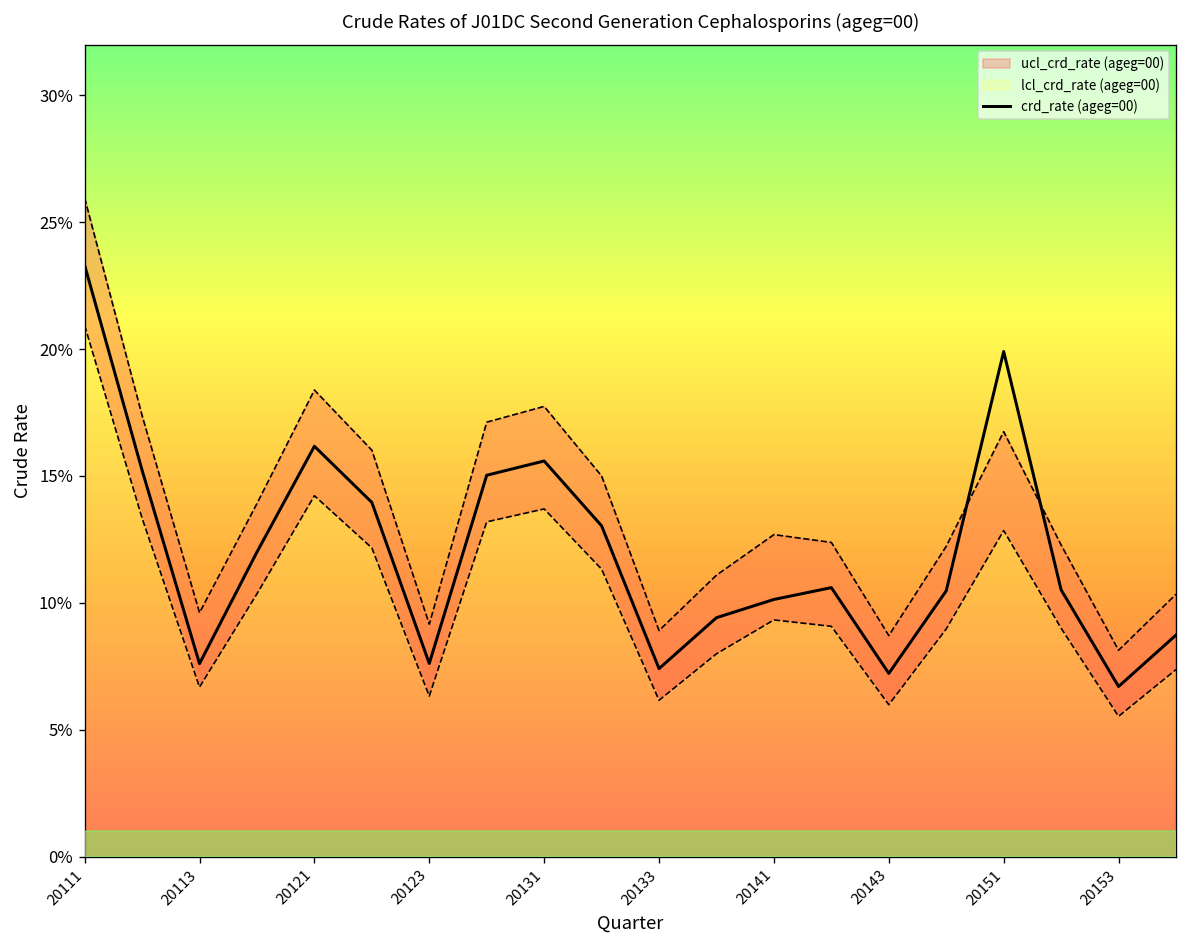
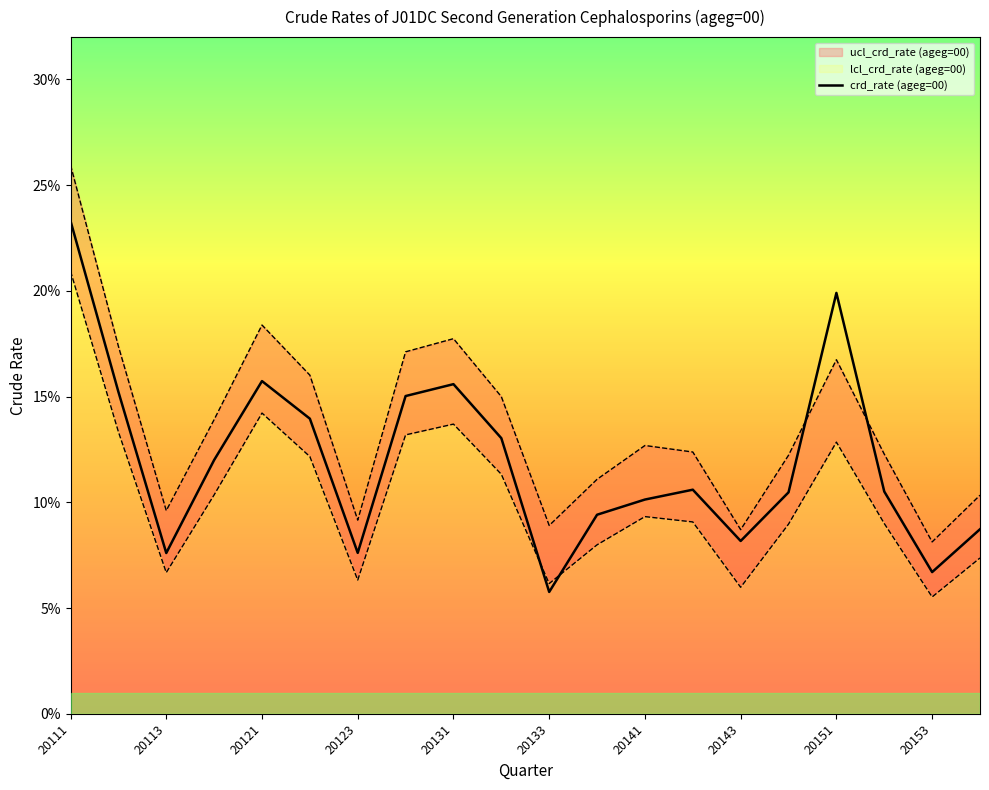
crd_rate (ageg=00), 20121: 16.2% -> 15.7%
crd_rate (ageg=00), 20133: 7.4% -> 5.8%
crd_rate (ageg=00), 20143: 7.2% -> 8.2%
